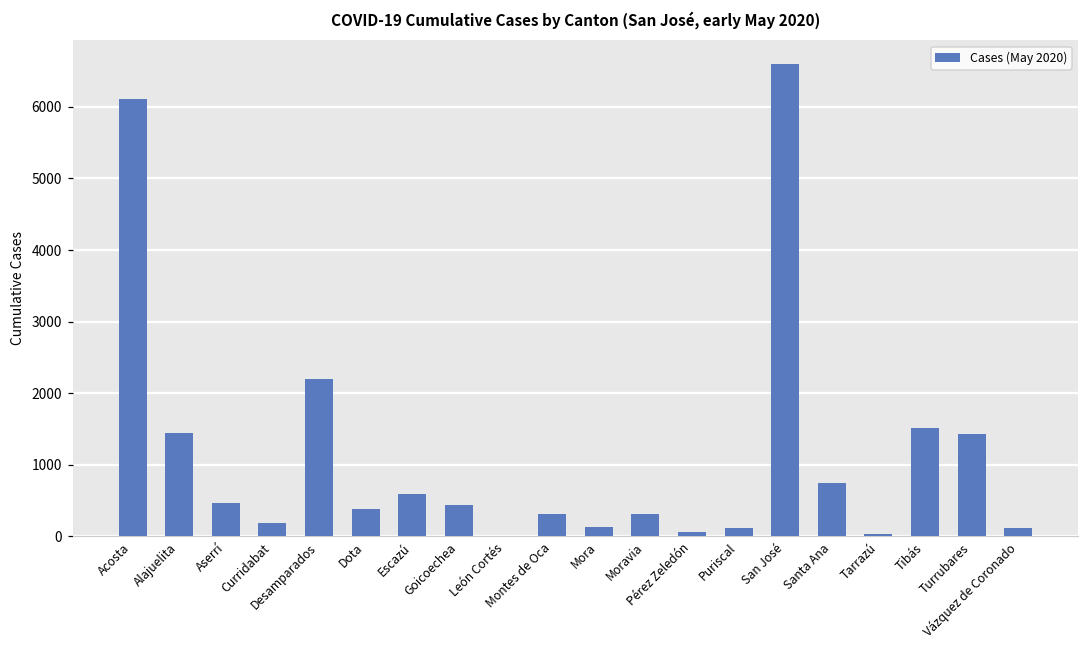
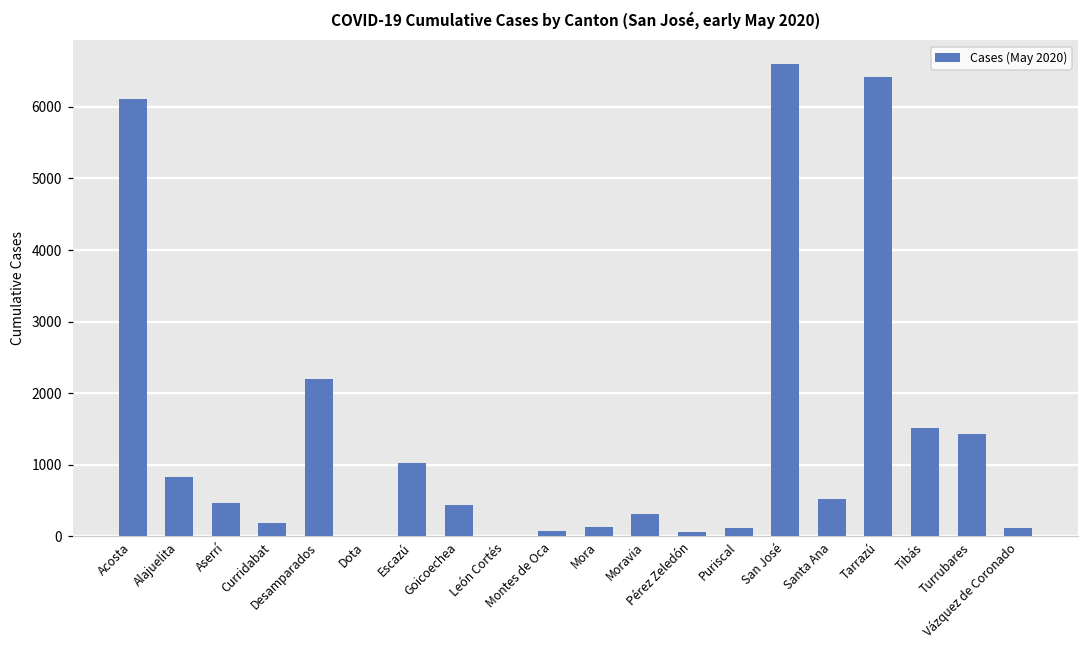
Alajuelita: 1400 -> 800
Dota: 400 -> 0
Escazú: 600 -> 1000
Montes de Oca: 300 -> 100
Santa Ana: 800 -> 500
Tarrazú: 0 -> 6400
